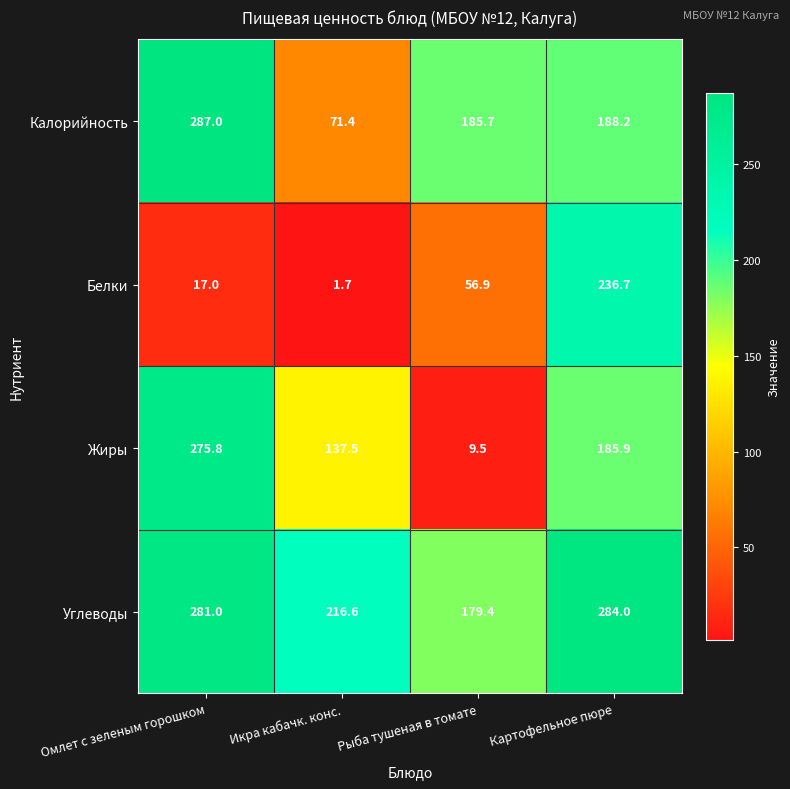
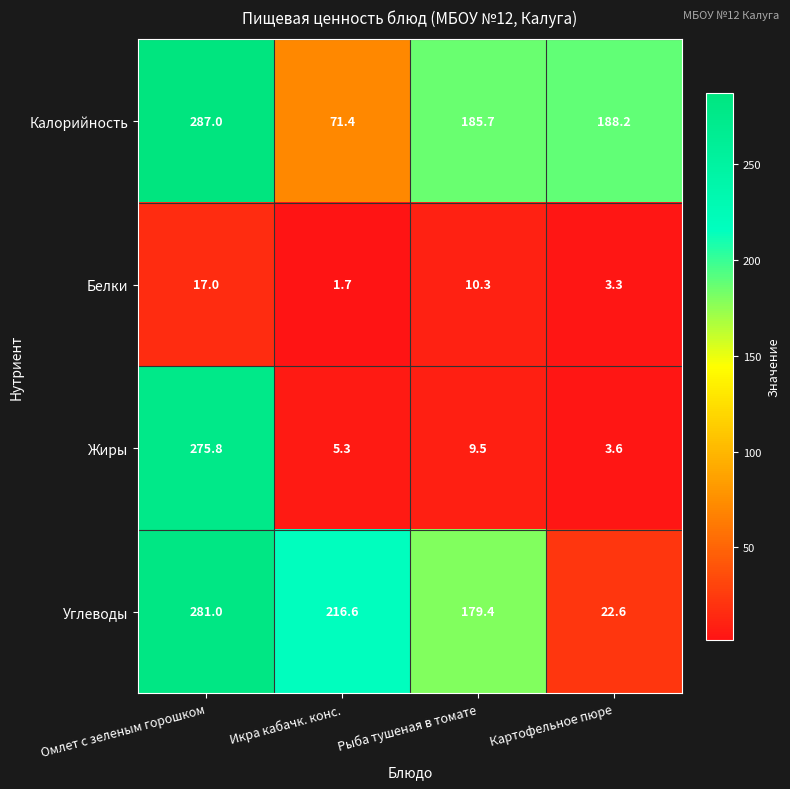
Белки, Рыба тушеная в томате: 56.9 -> 10.3
Белки, Картофельное пюре: 236.7 -> 3.3
Жиры, Икра кабачк. конс.: 137.5 -> 5.3
Жиры, Картофельное пюре: 185.9 -> 3.6
Углеводы, Картофельное пюре: 284.0 -> 22.6
